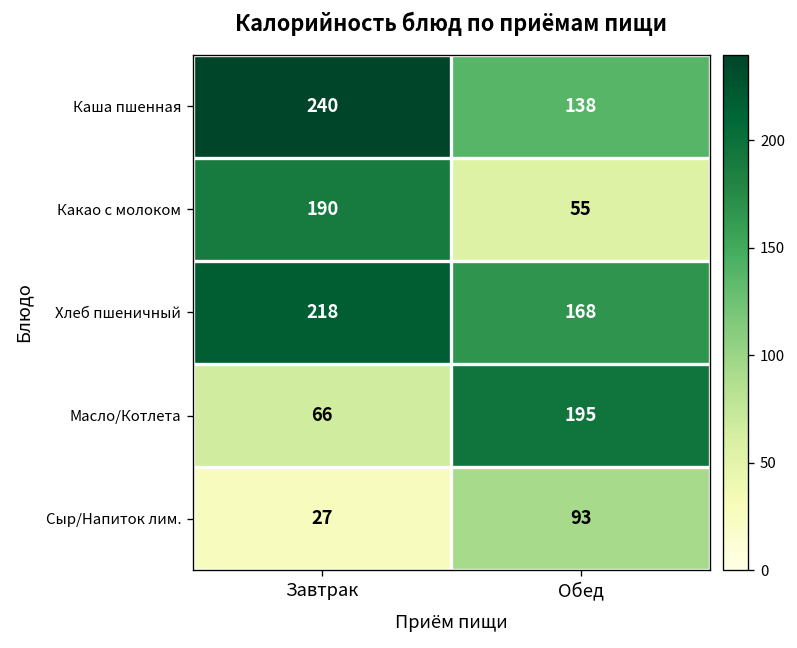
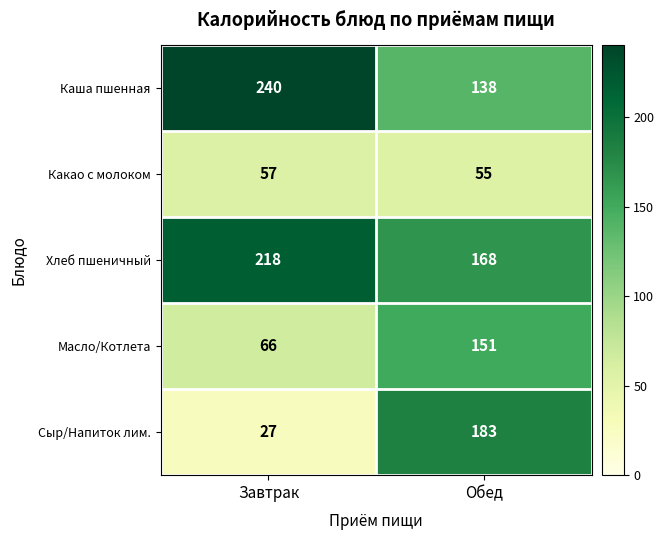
Какао с молоком, Завтрак: 190 -> 57
Масло/Котлета, Обед: 195 -> 151
Сыр/Напиток лим., Обед: 93 -> 183
